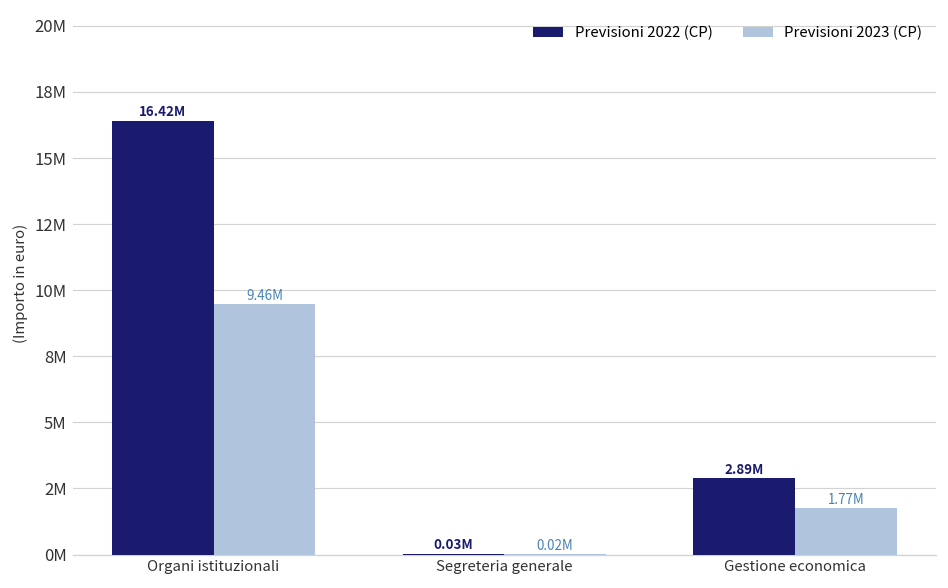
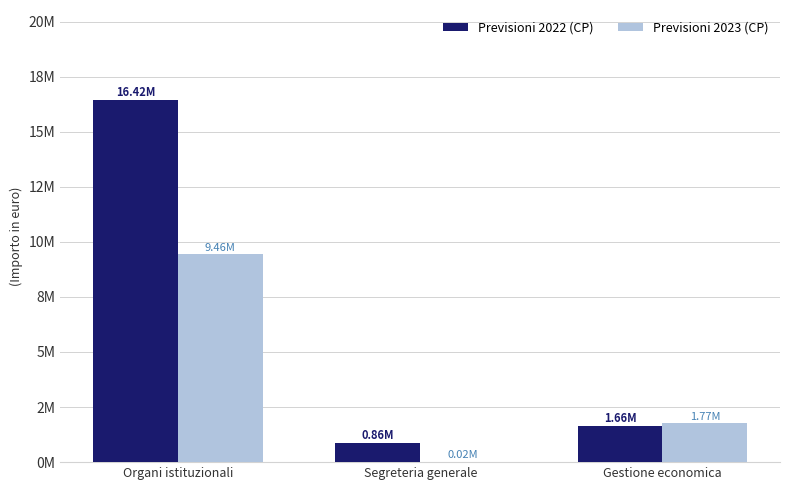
Previsioni 2022 (CP), Segreteria generale: 0.03M -> 0.86M
Previsioni 2022 (CP), Gestione economica: 2.89M -> 1.66M
